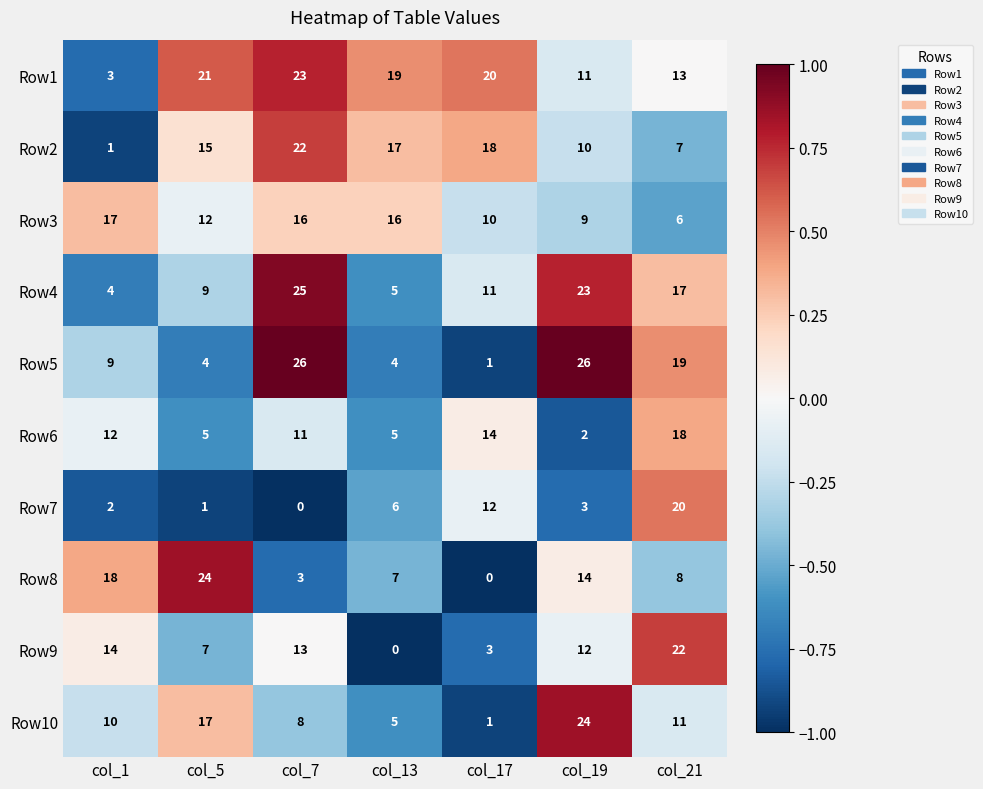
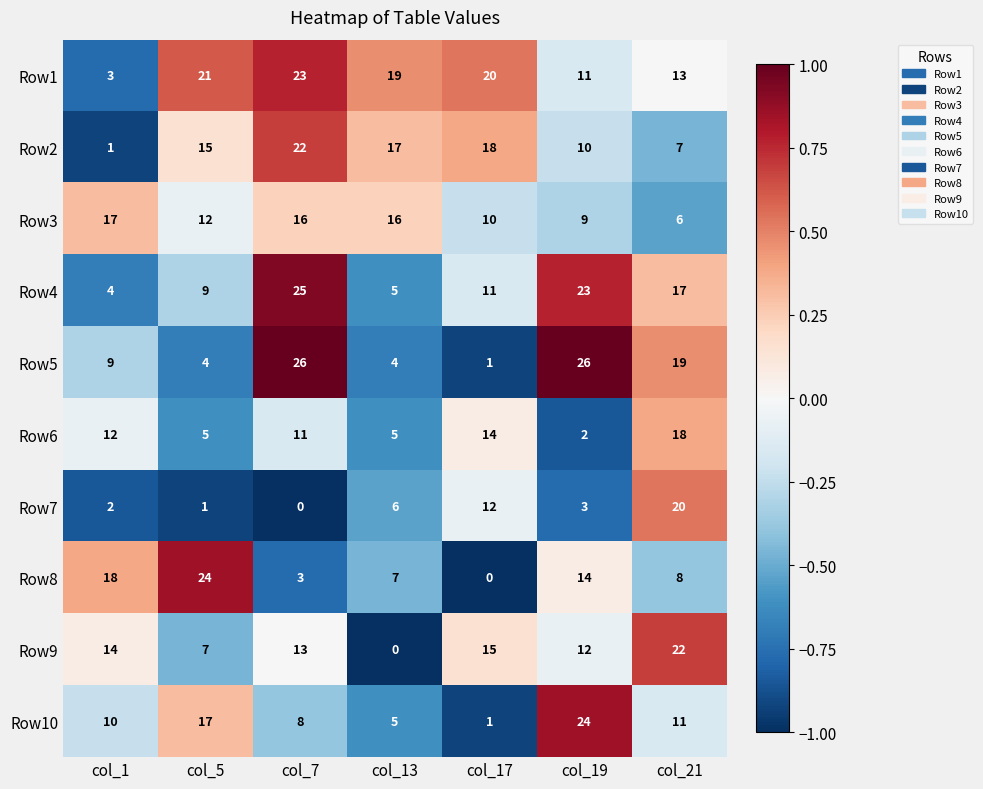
Row9, col_17: 3 -> 15
